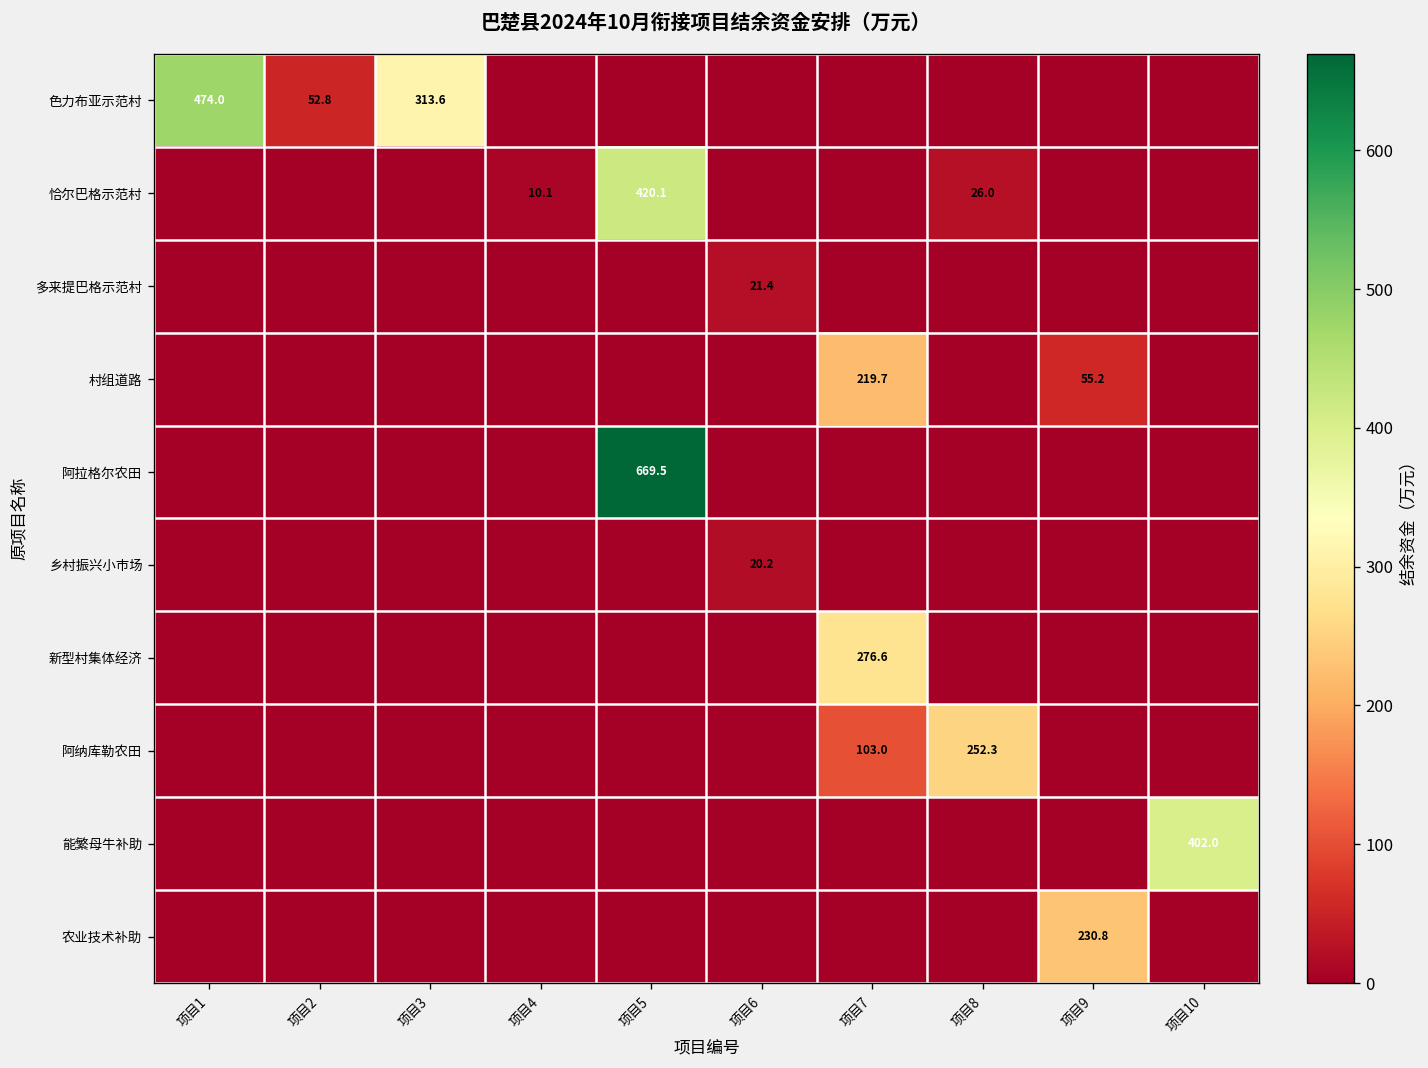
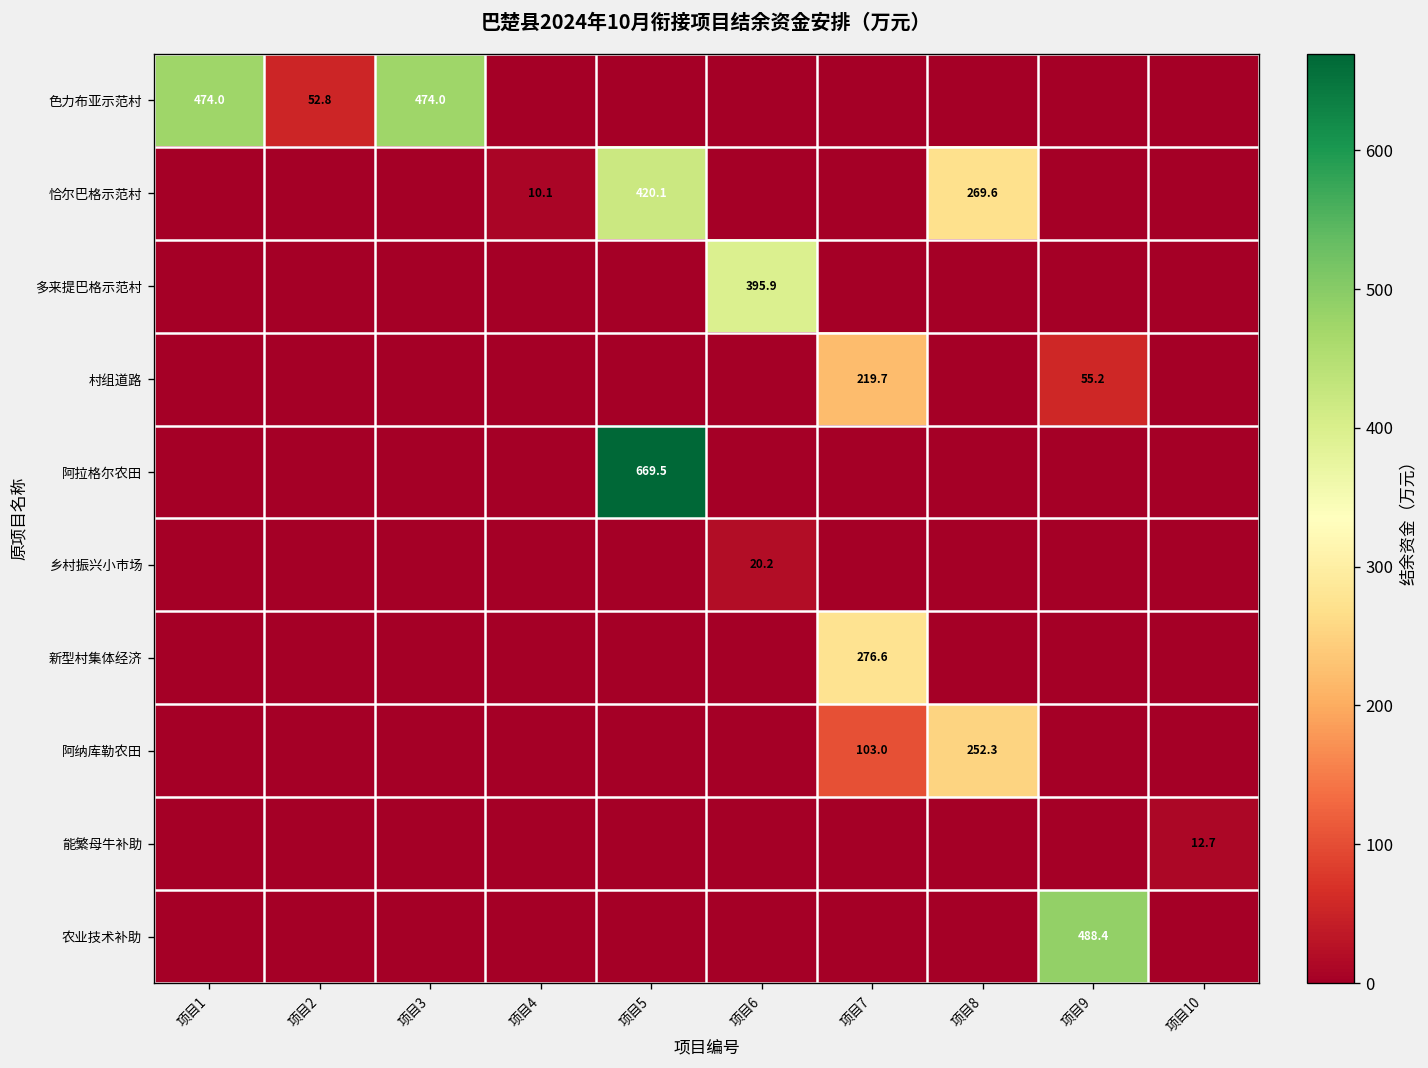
色力布亚示范村, 项目3: 313.6 -> 474.0
恰尔巴格示范村, 项目8: 26.0 -> 269.6
多来提巴格示范村, 项目6: 21.4 -> 395.9
能繁母牛补助, 项目10: 402.0 -> 12.7
农业技术补助, 项目9: 230.8 -> 488.4
